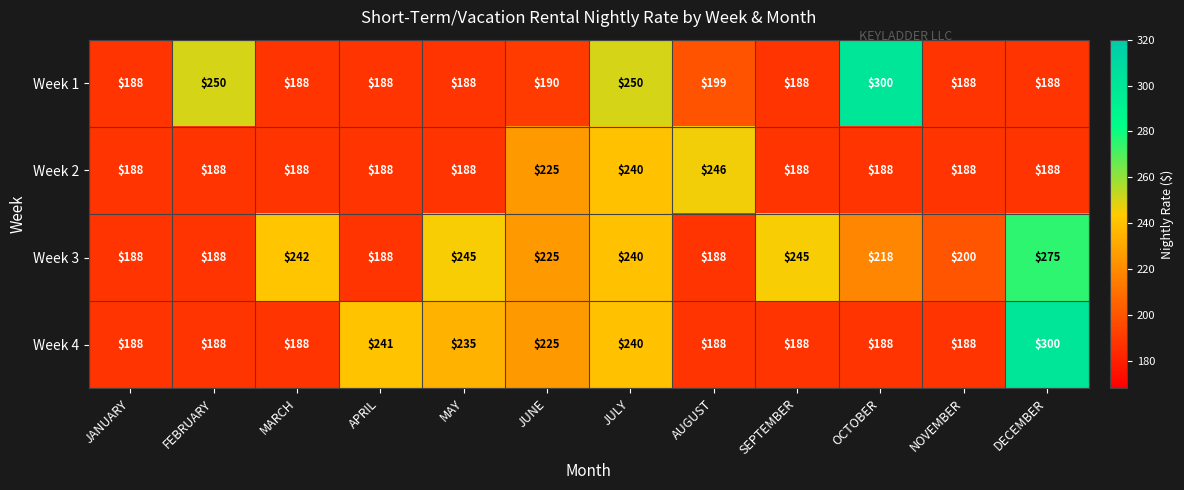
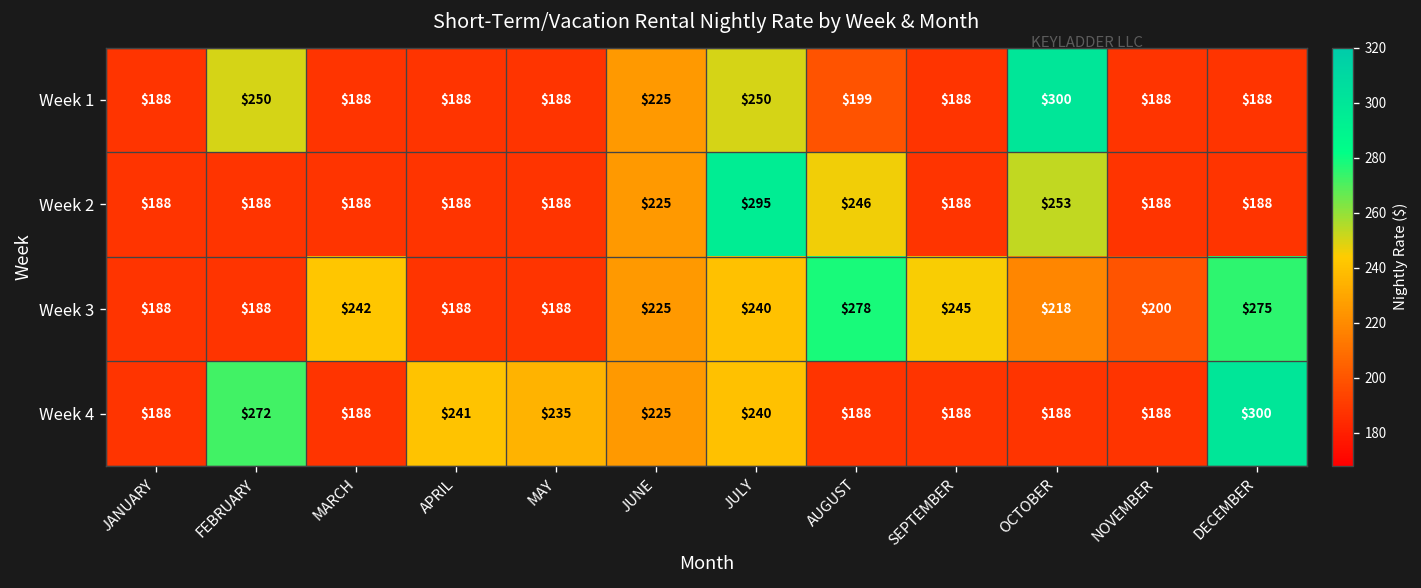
Week 1, JUNE: $190 -> $225
Week 2, JULY: $240 -> $295
Week 2, OCTOBER: $188 -> $253
Week 3, MAY: $245 -> $188
Week 3, AUGUST: $188 -> $278
Week 4, FEBRUARY: $188 -> $272
